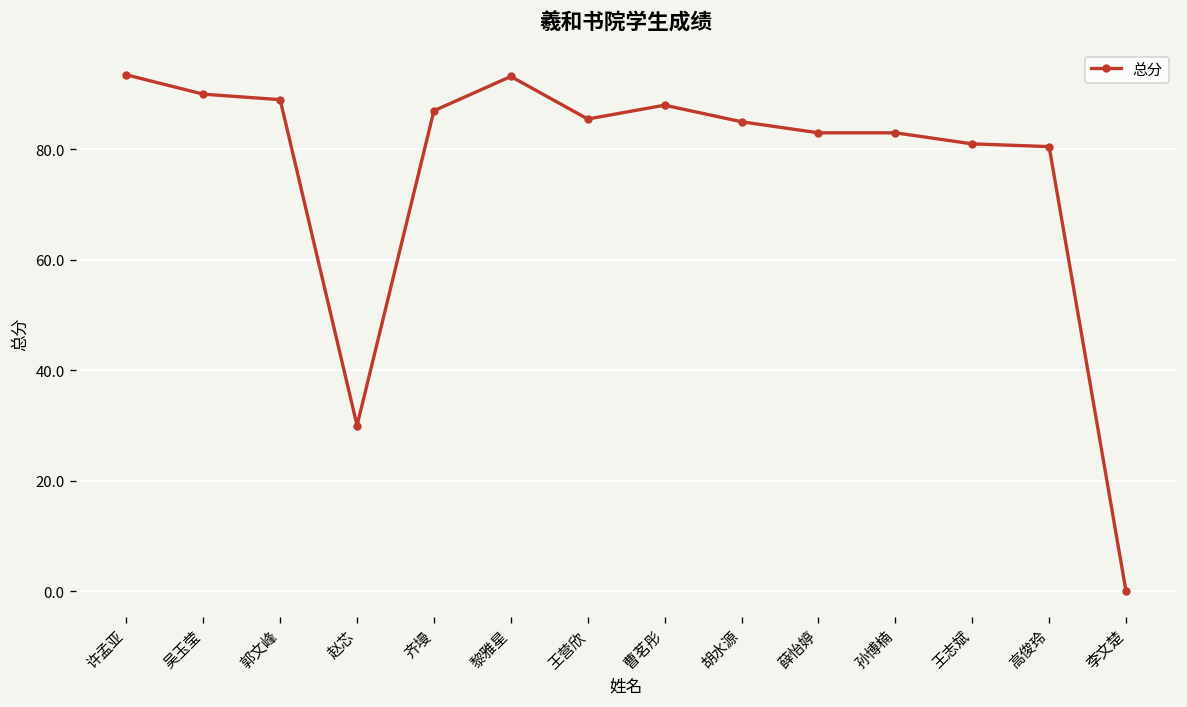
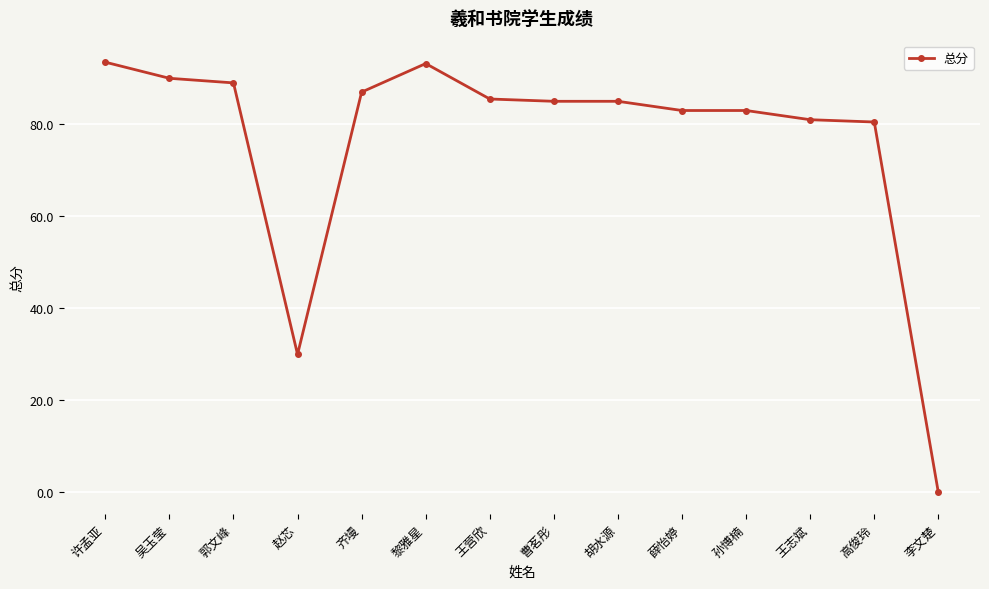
曹茗彤: 88 -> 85
